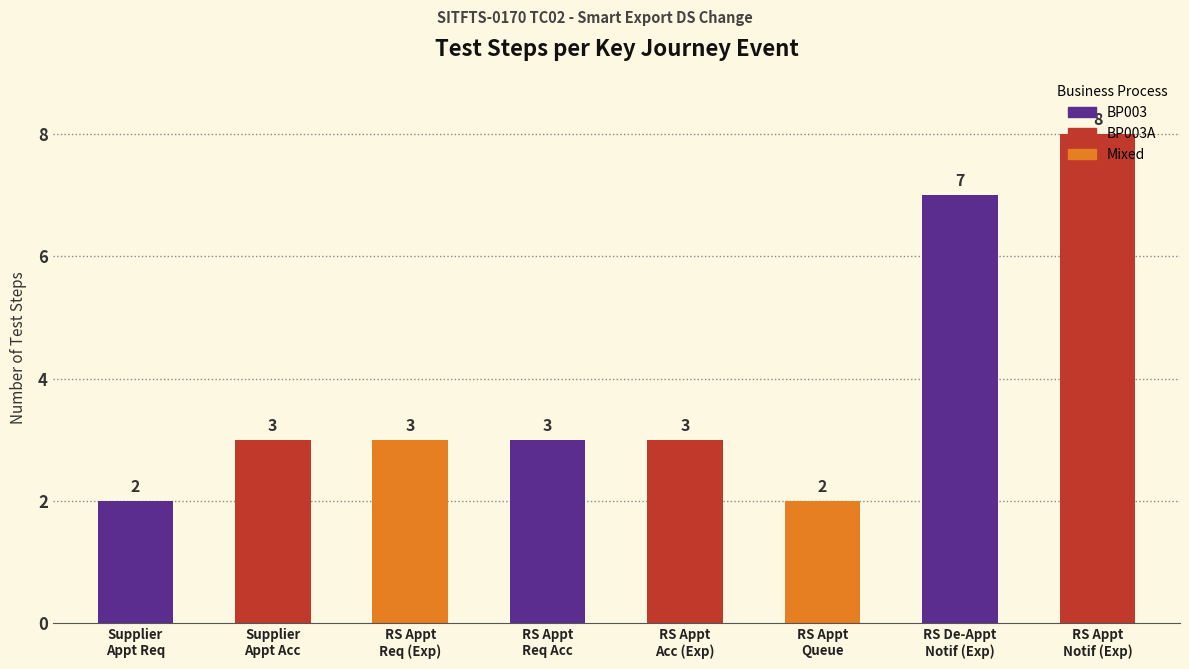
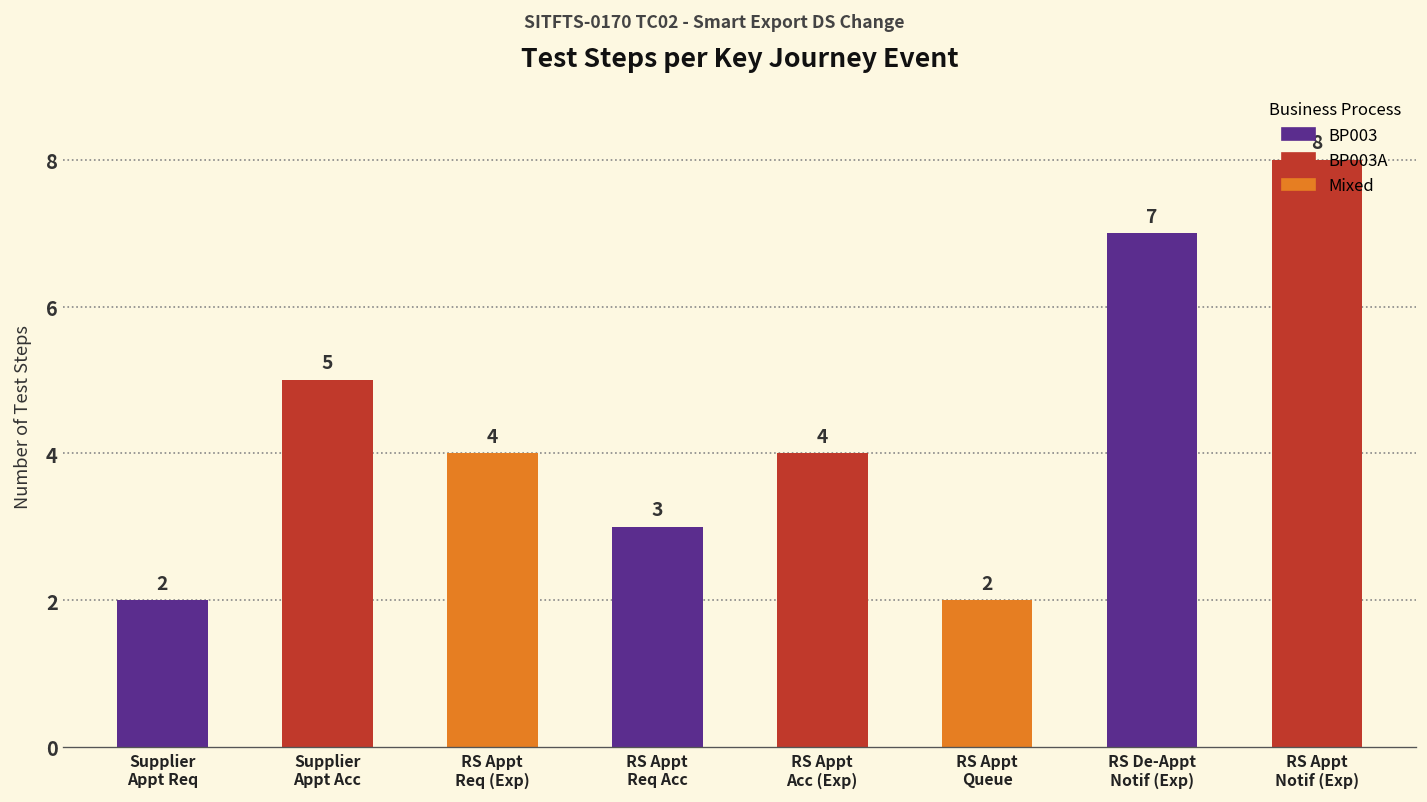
Supplier Appt Acc: 3 -> 5
RS Appt Req (Exp): 3 -> 4
RS Appt Acc (Exp): 3 -> 4
